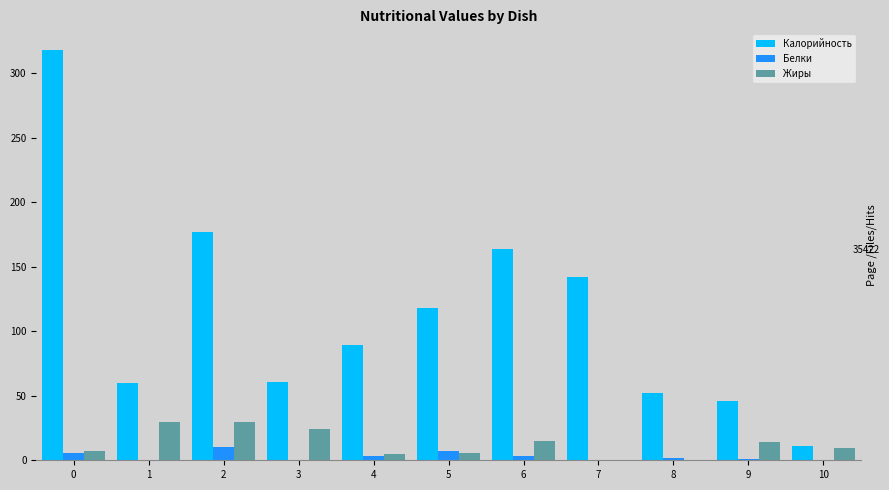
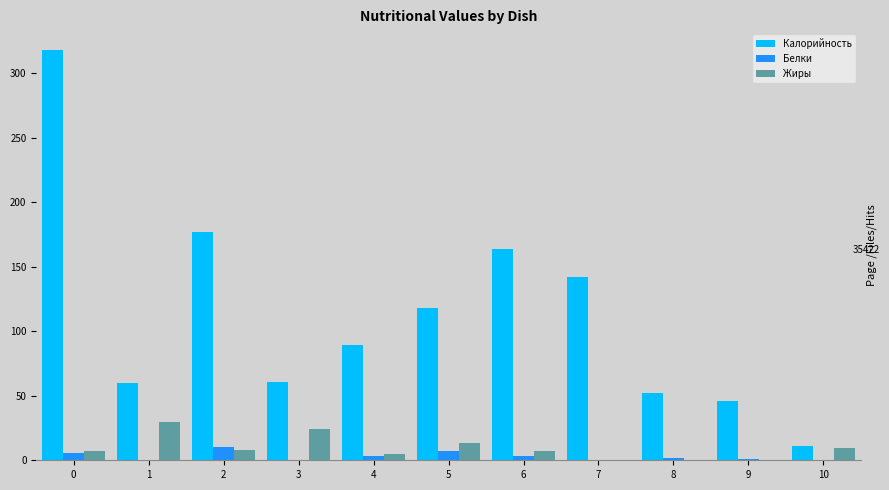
Жиры, 2: 30 -> 8
Жиры, 5: 6 -> 13
Жиры, 6: 15 -> 7
Жиры, 9: 14 -> 0
